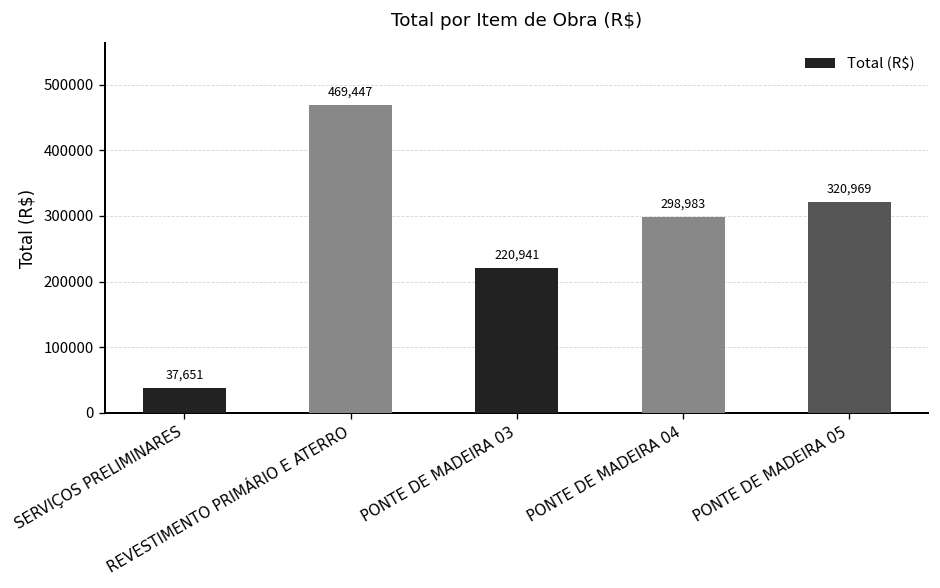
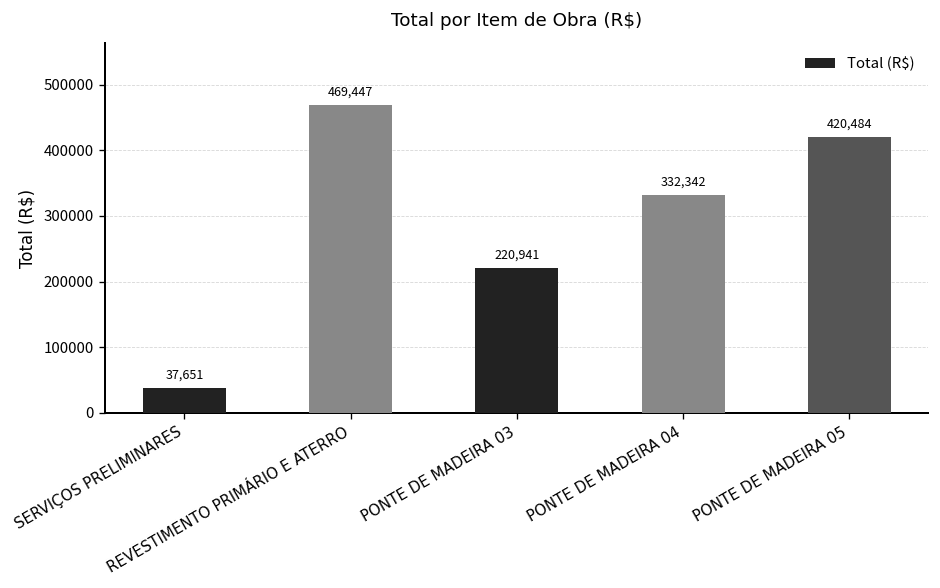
PONTE DE MADEIRA 04: 298,983 -> 332,342
PONTE DE MADEIRA 05: 320,969 -> 420,484
